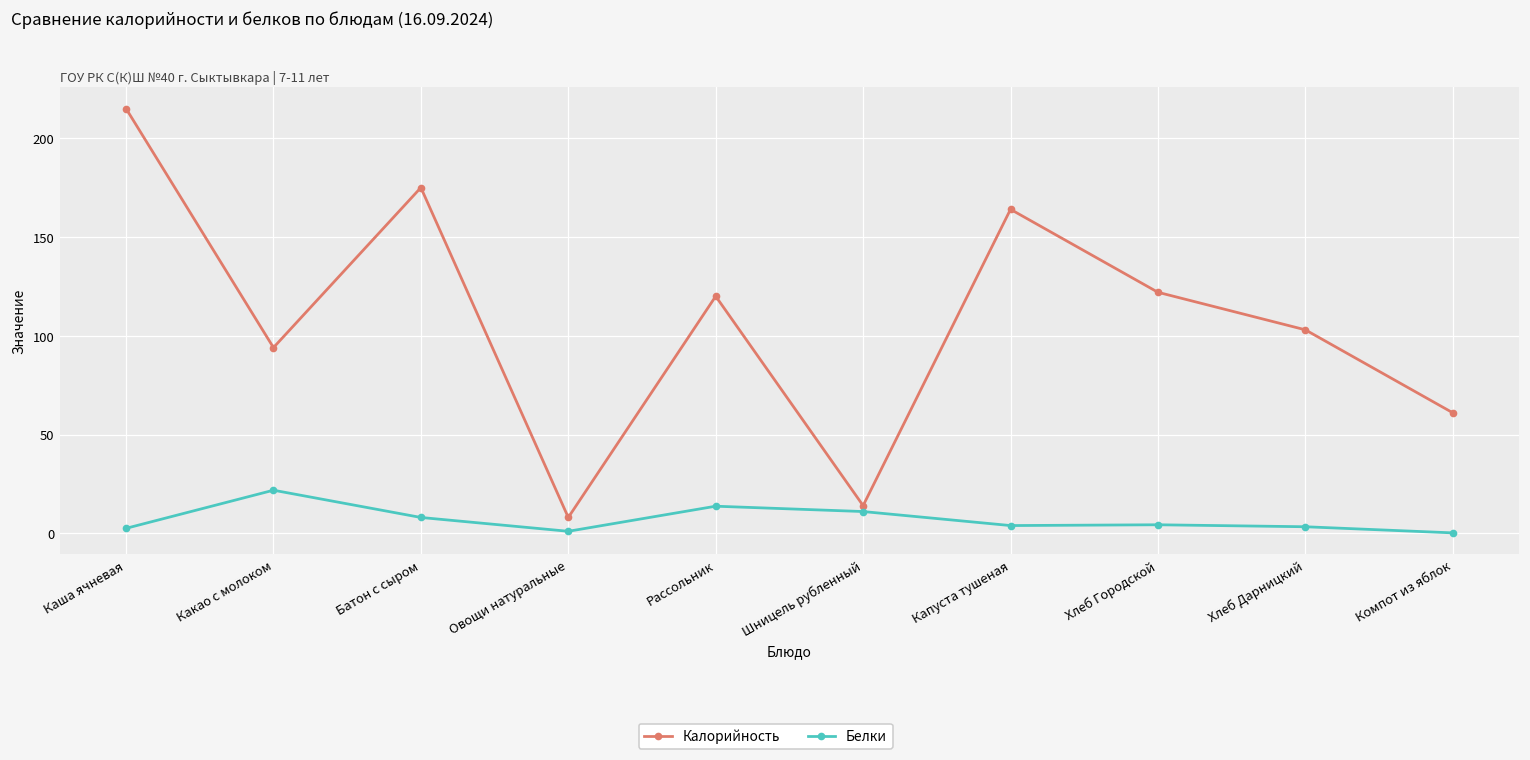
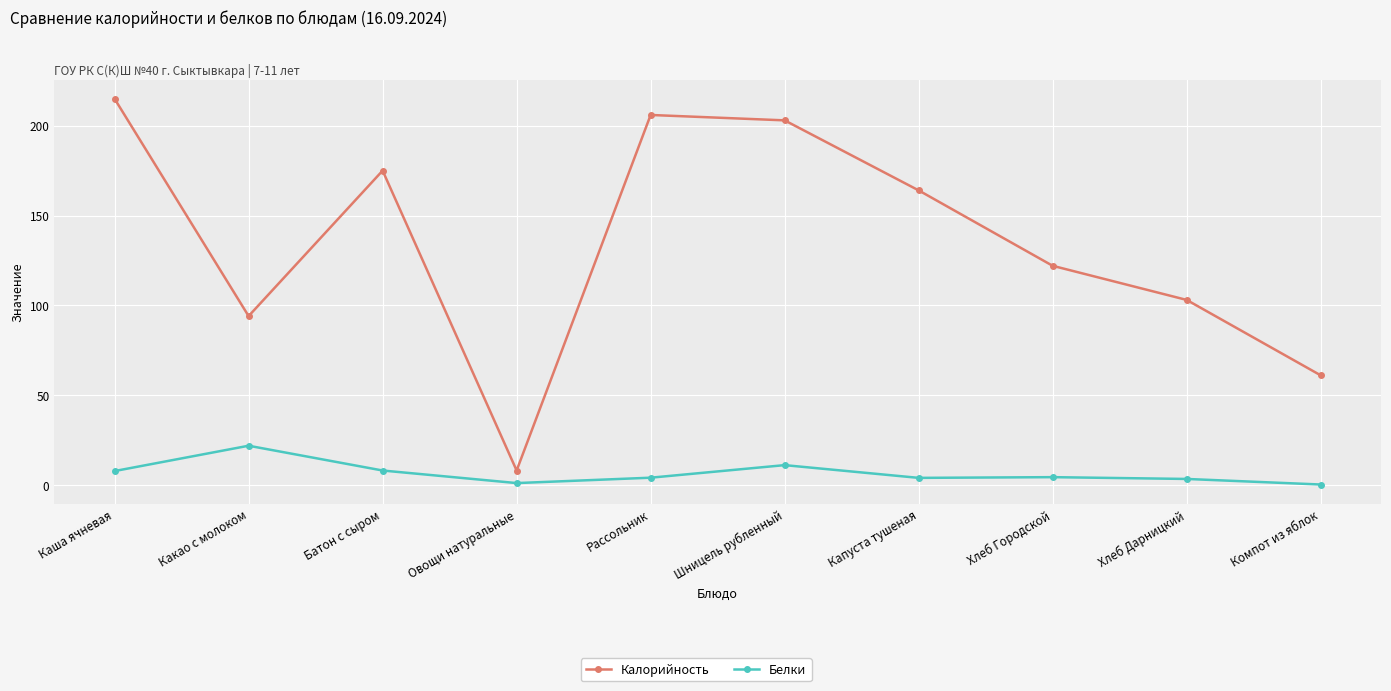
Белки, Каша ячневая: 3 -> 8
Калорийность, Рассольник: 120 -> 206
Белки, Рассольник: 14 -> 4
Калорийность, Шницель рубленный: 14 -> 203
